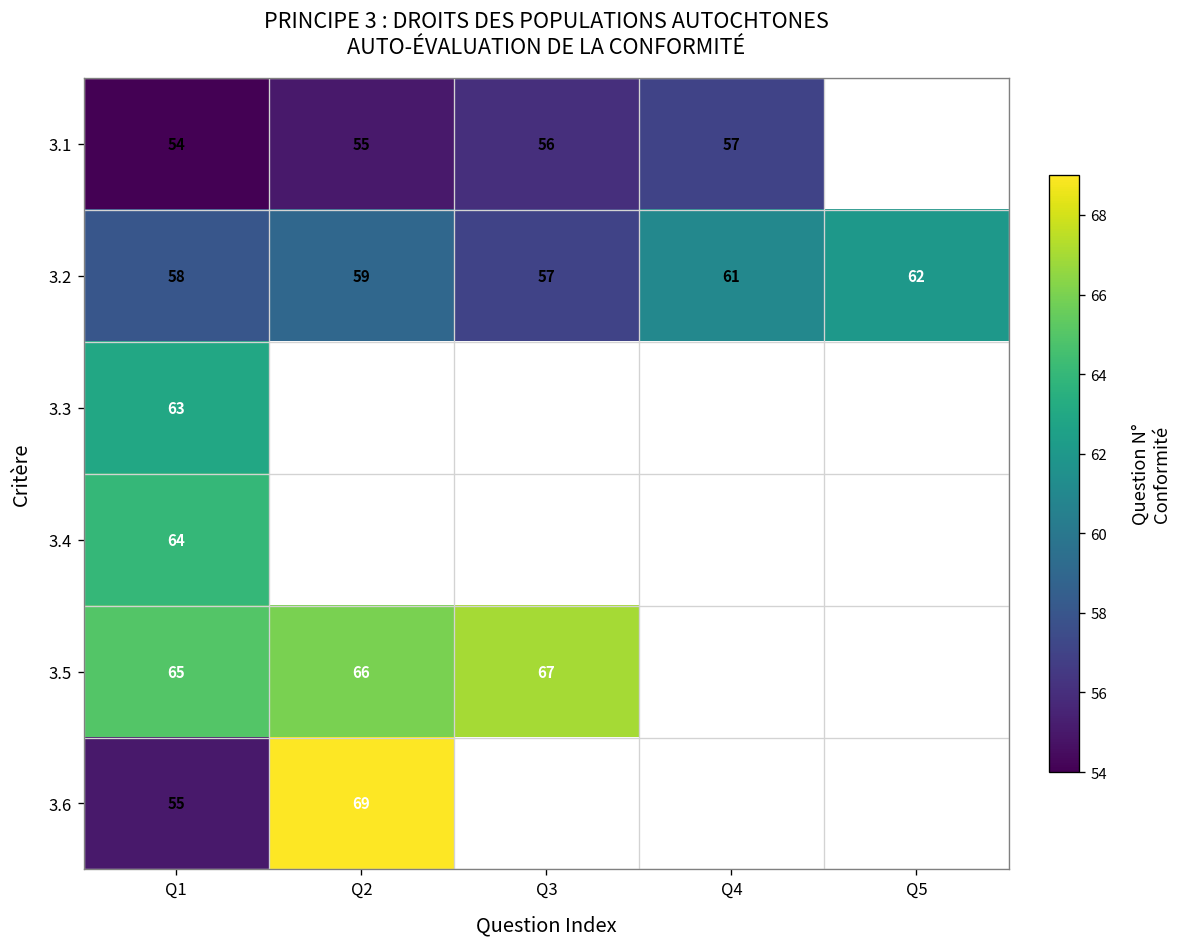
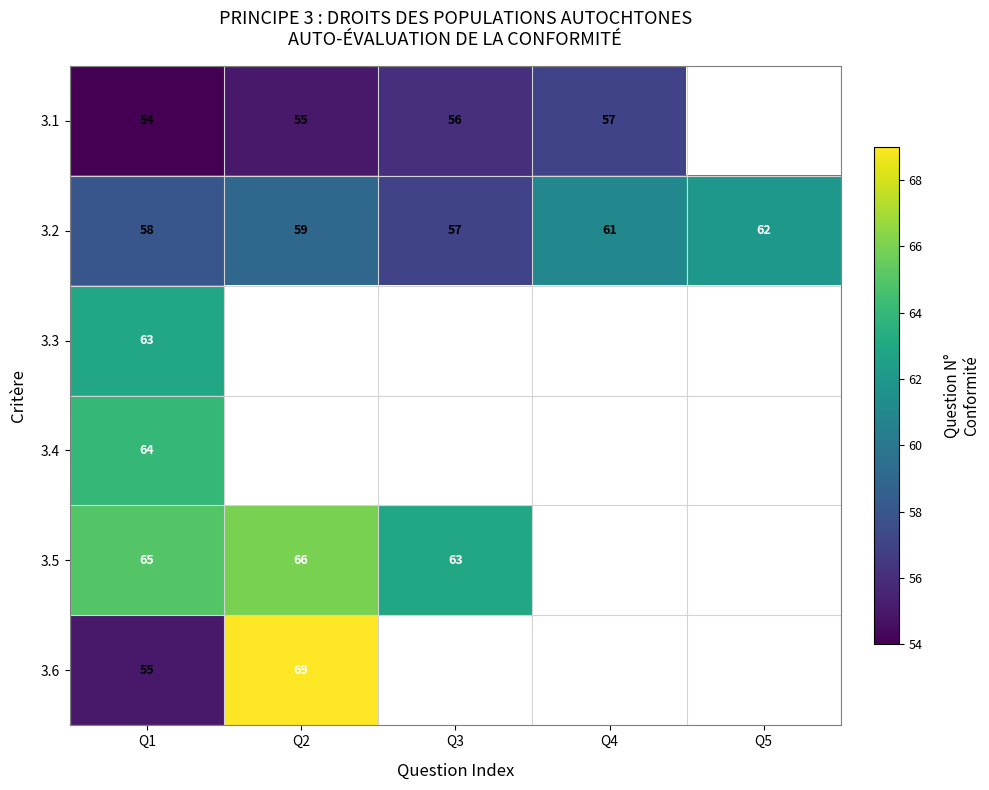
3.5, Q3: 67 -> 63
